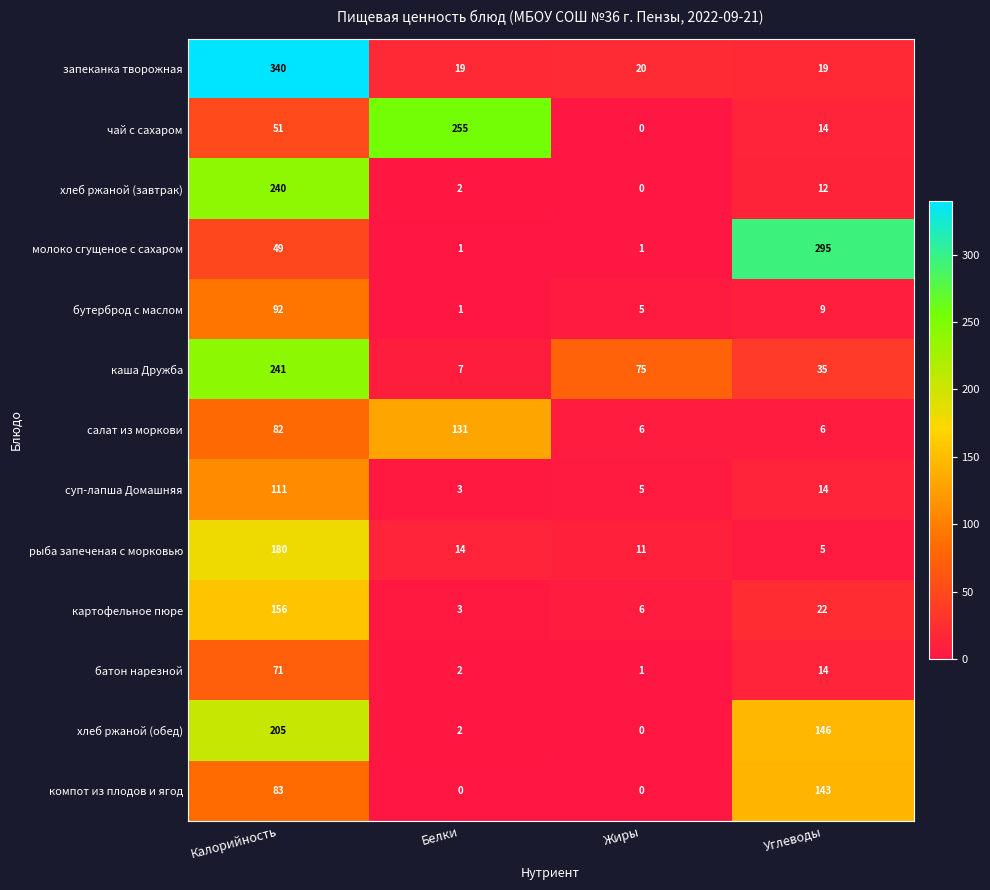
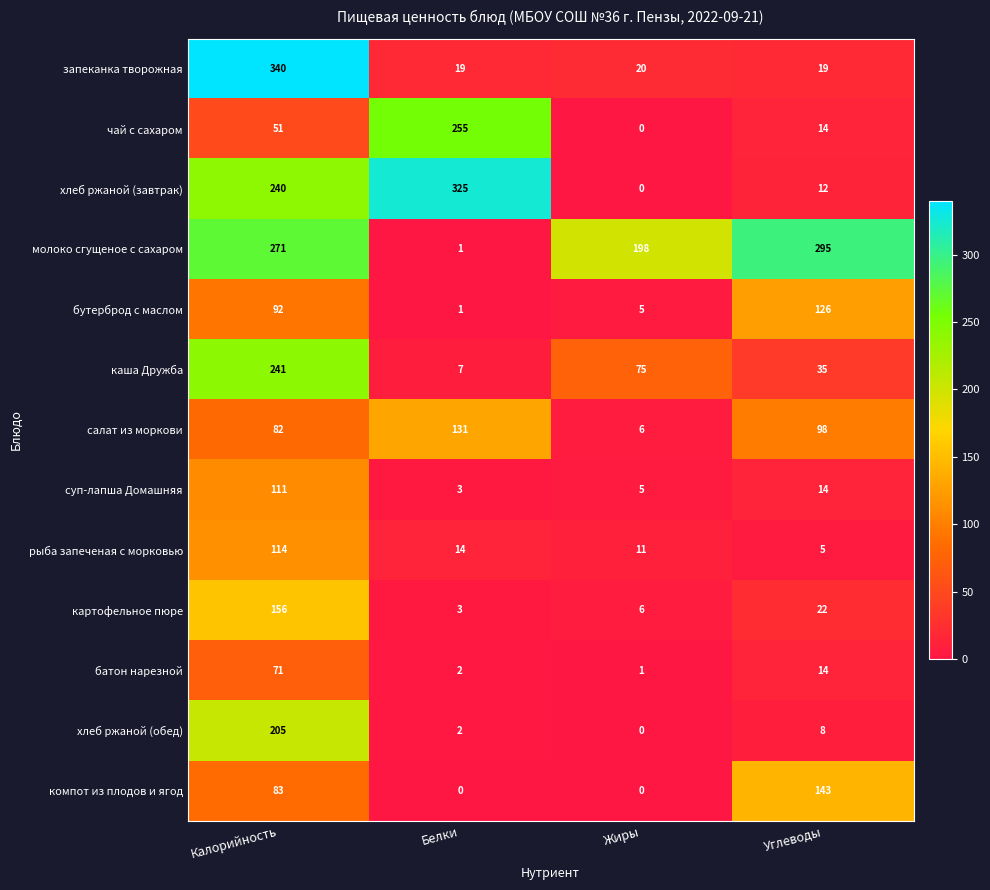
хлеб ржаной (завтрак), Белки: 2 -> 325
молоко сгущеное с сахаром, Калорийность: 49 -> 271
молоко сгущеное с сахаром, Жиры: 1 -> 198
бутерброд с маслом, Углеводы: 9 -> 126
салат из моркови, Углеводы: 6 -> 98
рыба запеченая с морковью, Калорийность: 180 -> 114
хлеб ржаной (обед), Углеводы: 146 -> 8
